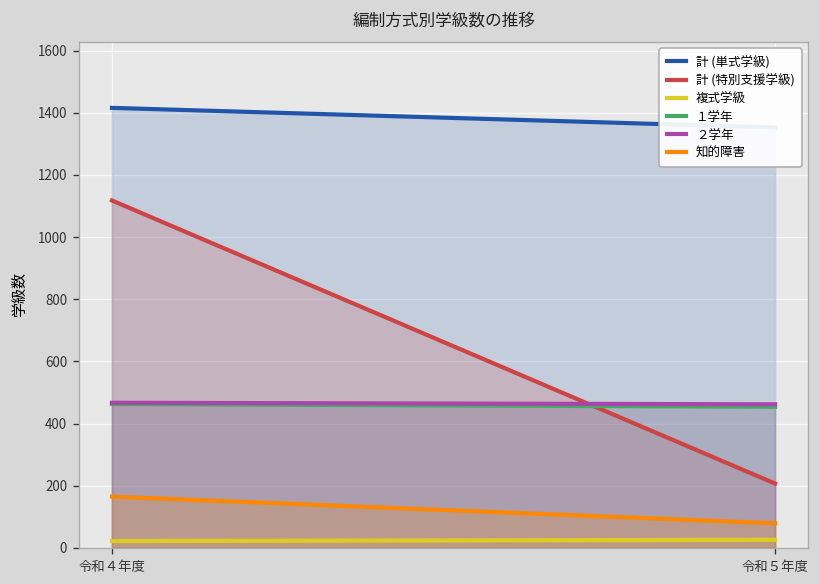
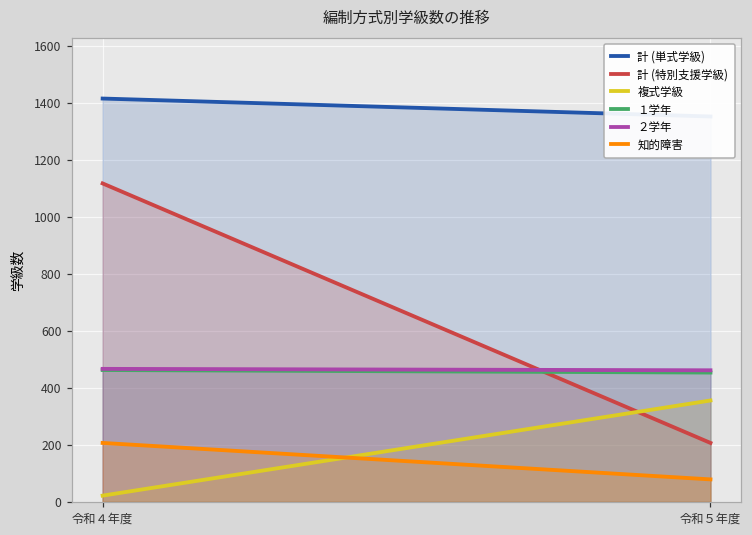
知的障害, 令和４年度: 170 -> 210
複式学級, 令和５年度: 30 -> 360
